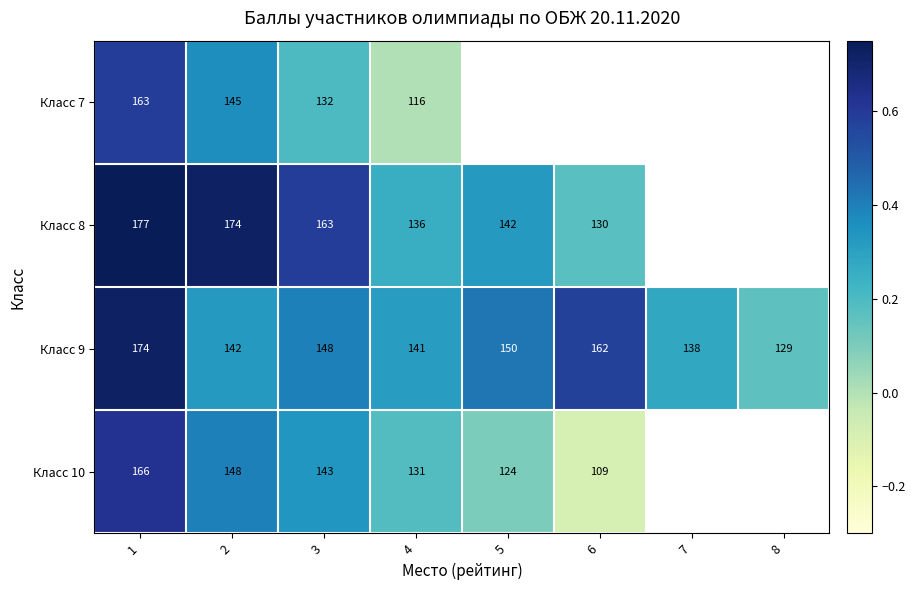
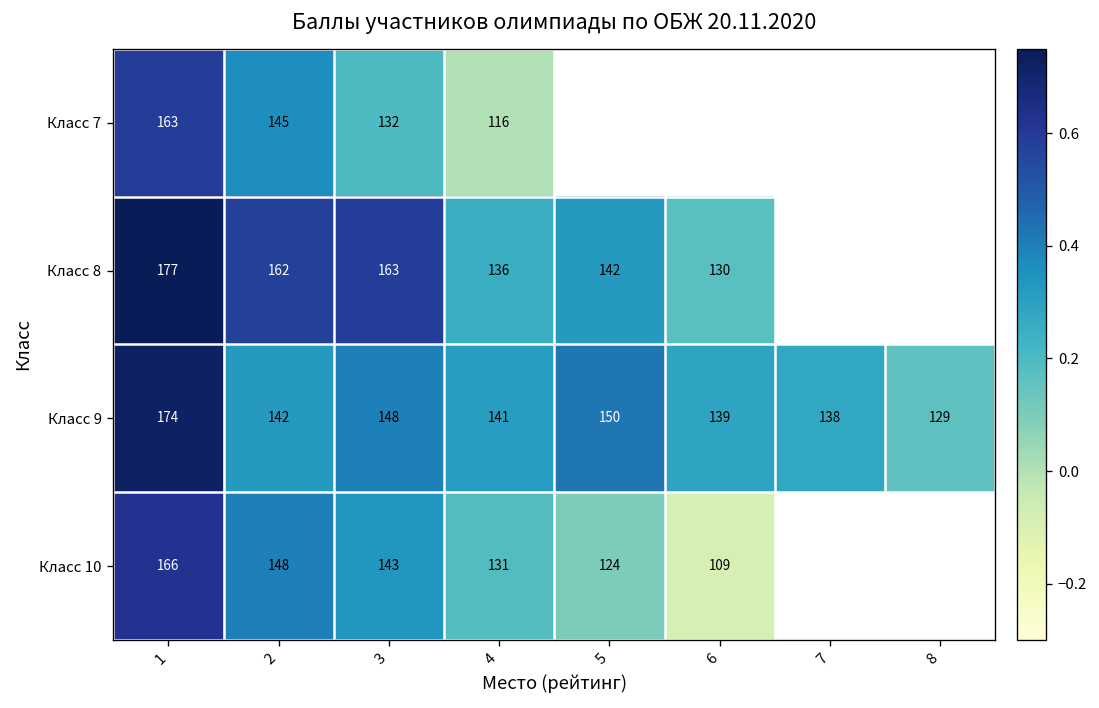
Класс 8, 2: 174 -> 162
Класс 9, 6: 162 -> 139
